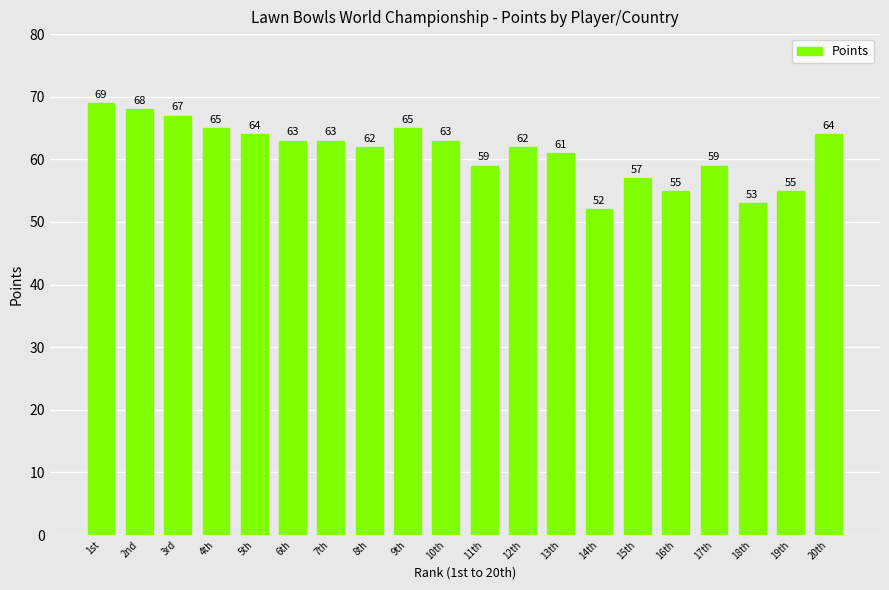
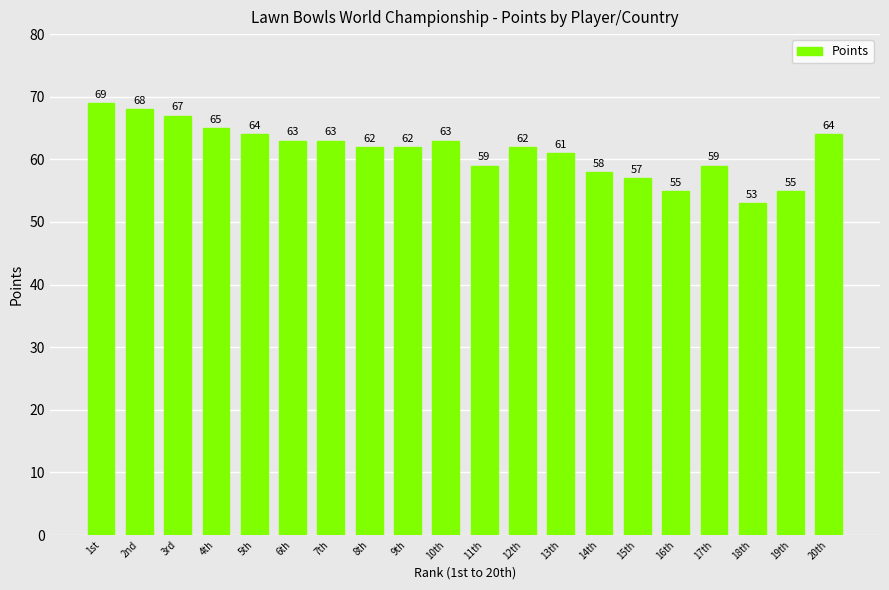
9th: 65 -> 62
14th: 52 -> 58
